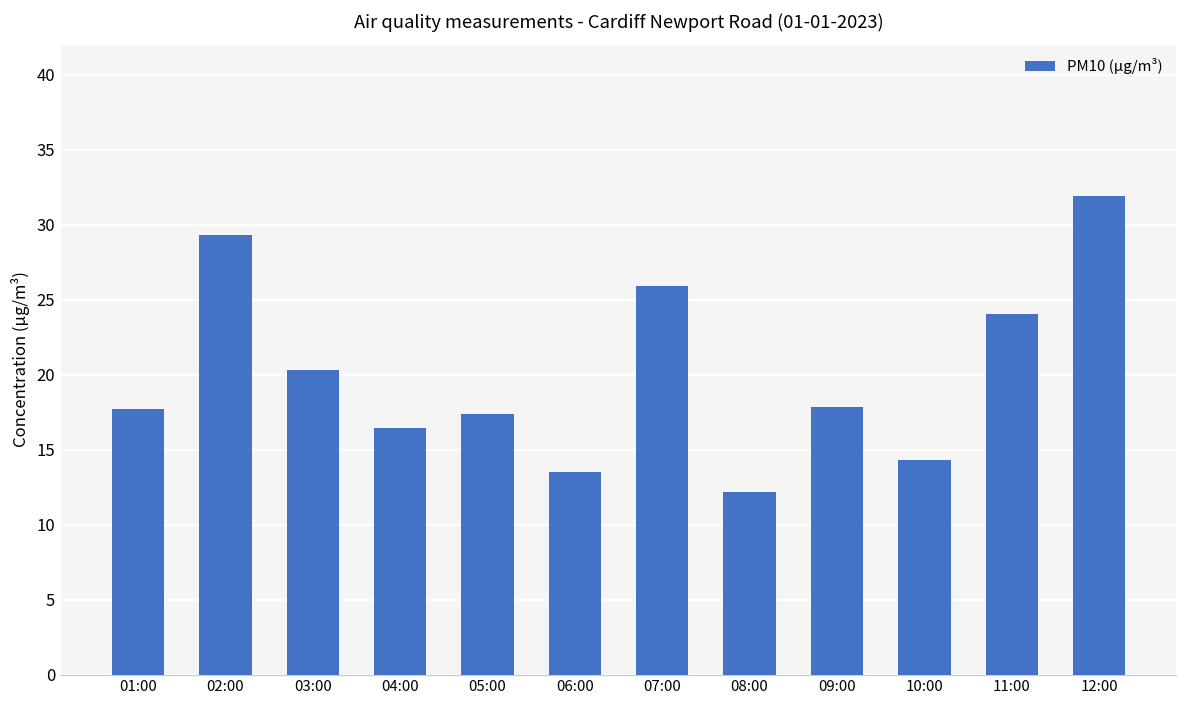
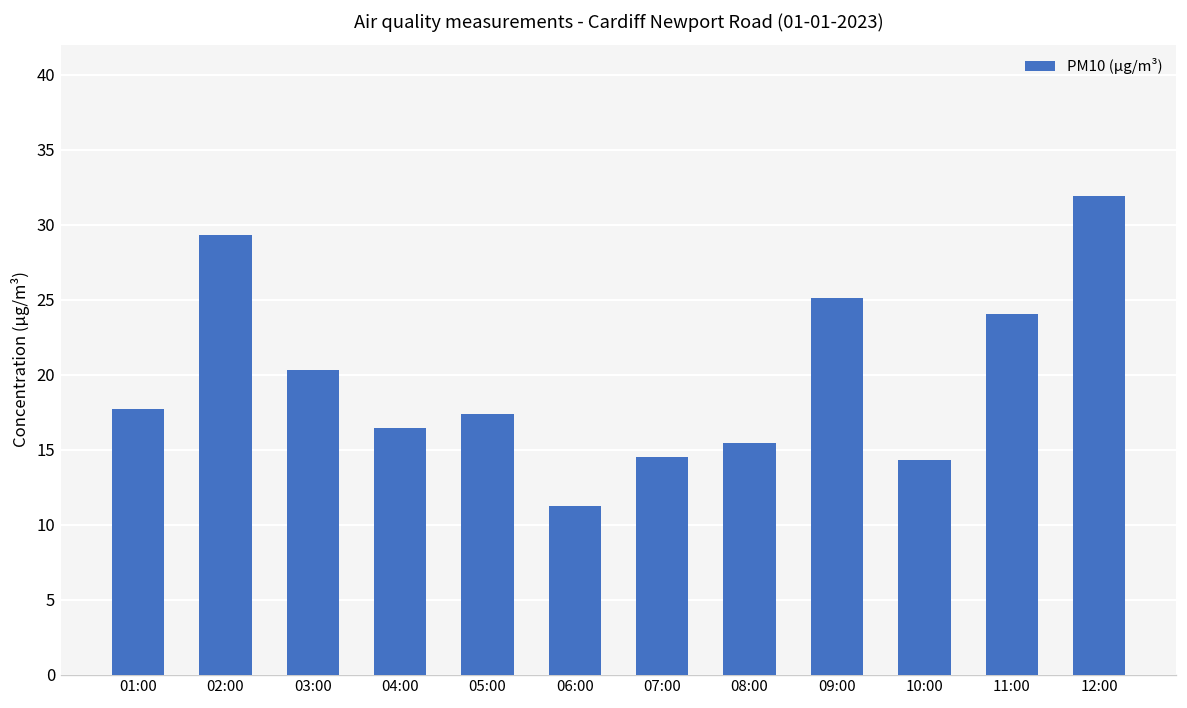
06:00: 13.5 -> 11.2
07:00: 25.9 -> 14.5
08:00: 12.2 -> 15.5
09:00: 17.9 -> 25.1
